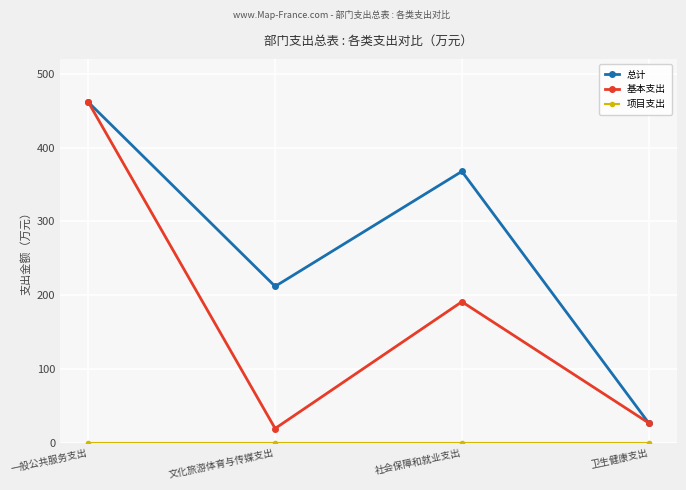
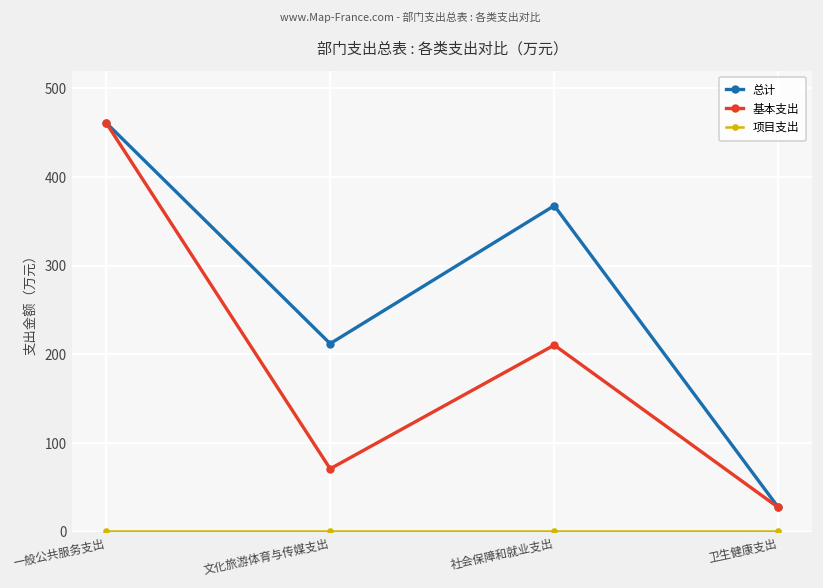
基本支出, 文化旅游体育与传媒支出: 20 -> 70
基本支出, 社会保障和就业支出: 190 -> 210
